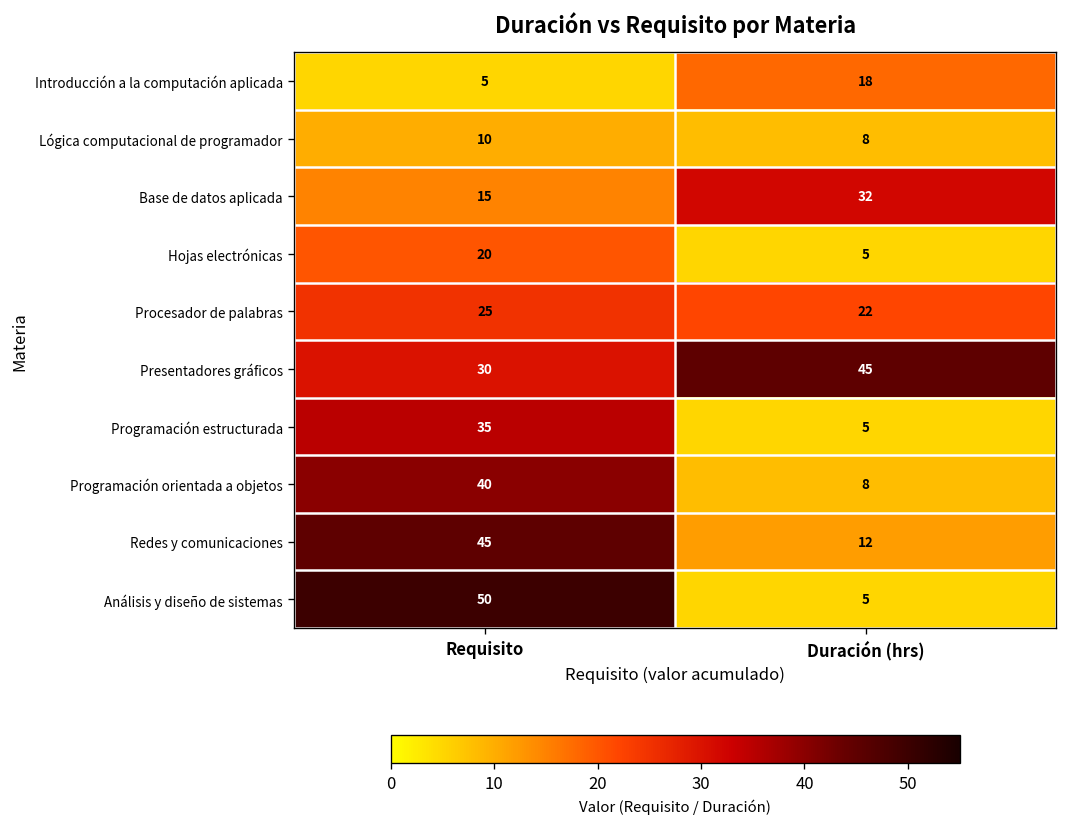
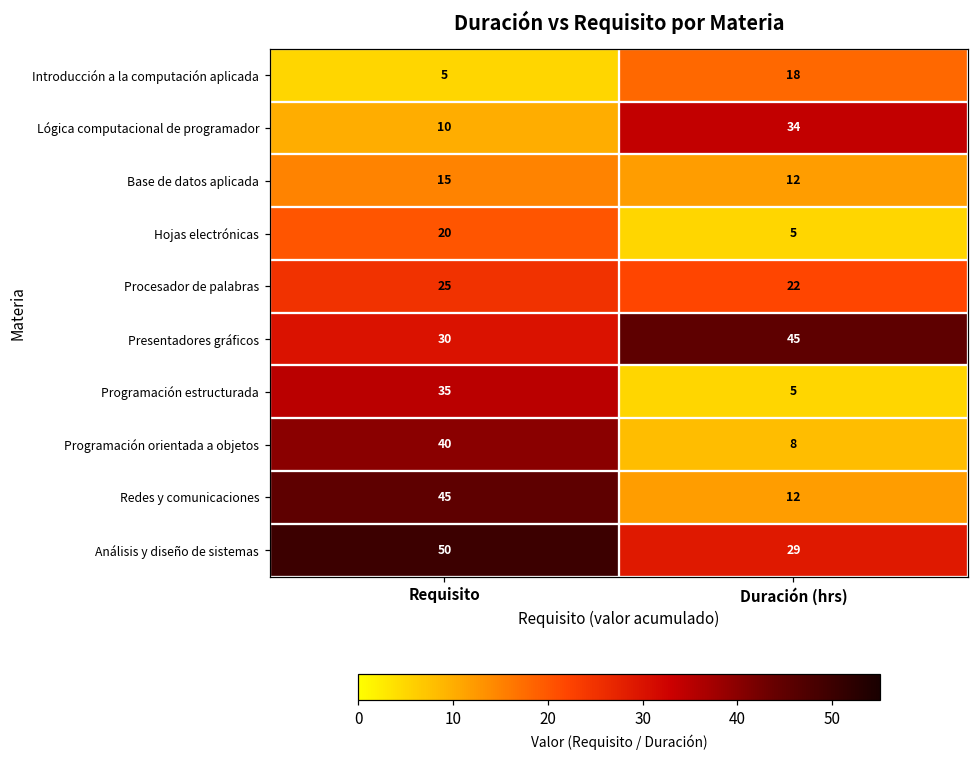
Lógica computacional de programador, Duración (hrs): 8 -> 34
Base de datos aplicada, Duración (hrs): 32 -> 12
Análisis y diseño de sistemas, Duración (hrs): 5 -> 29
